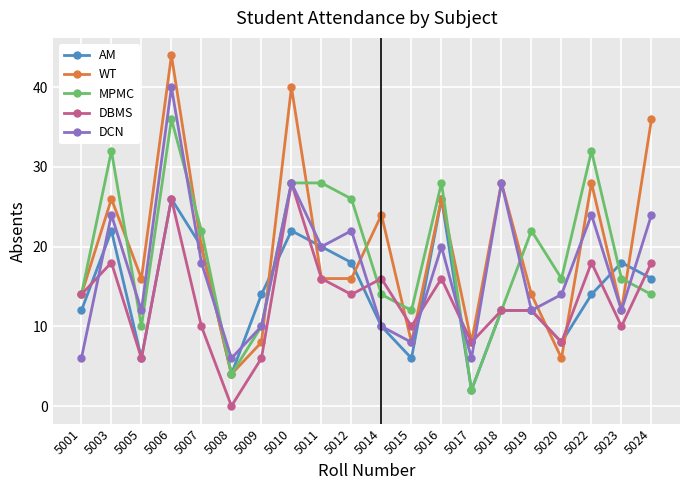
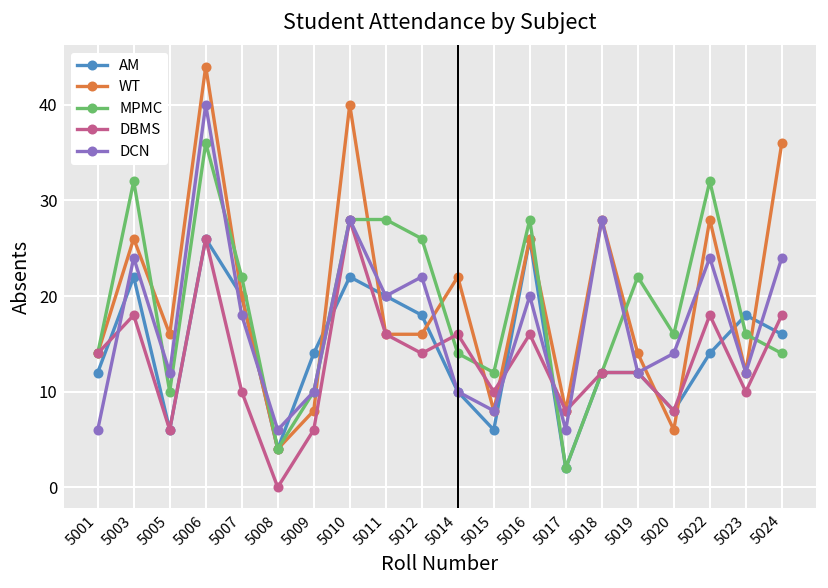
WT, 5014: 24 -> 22
